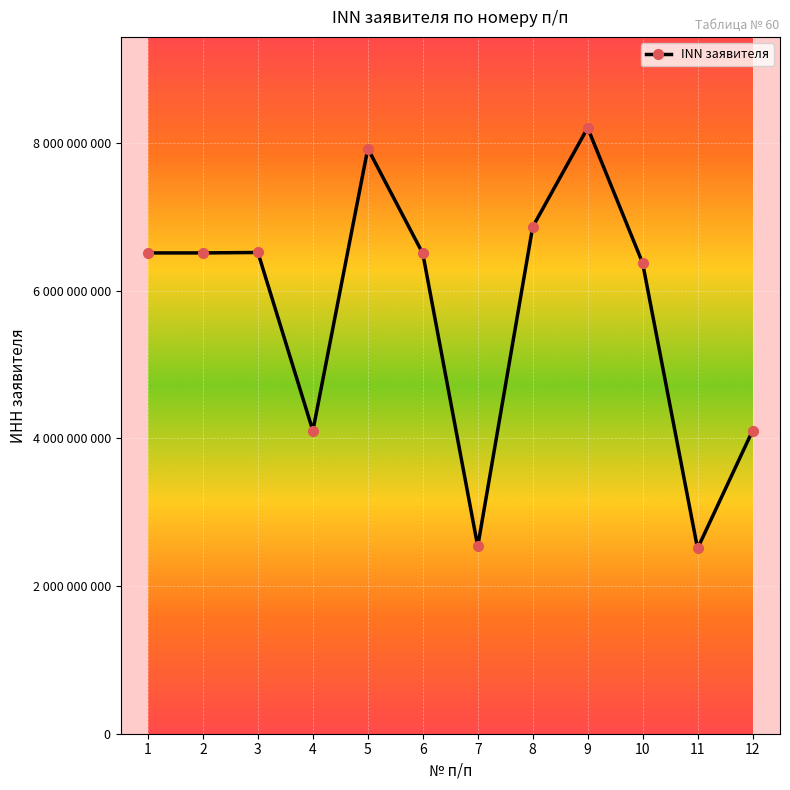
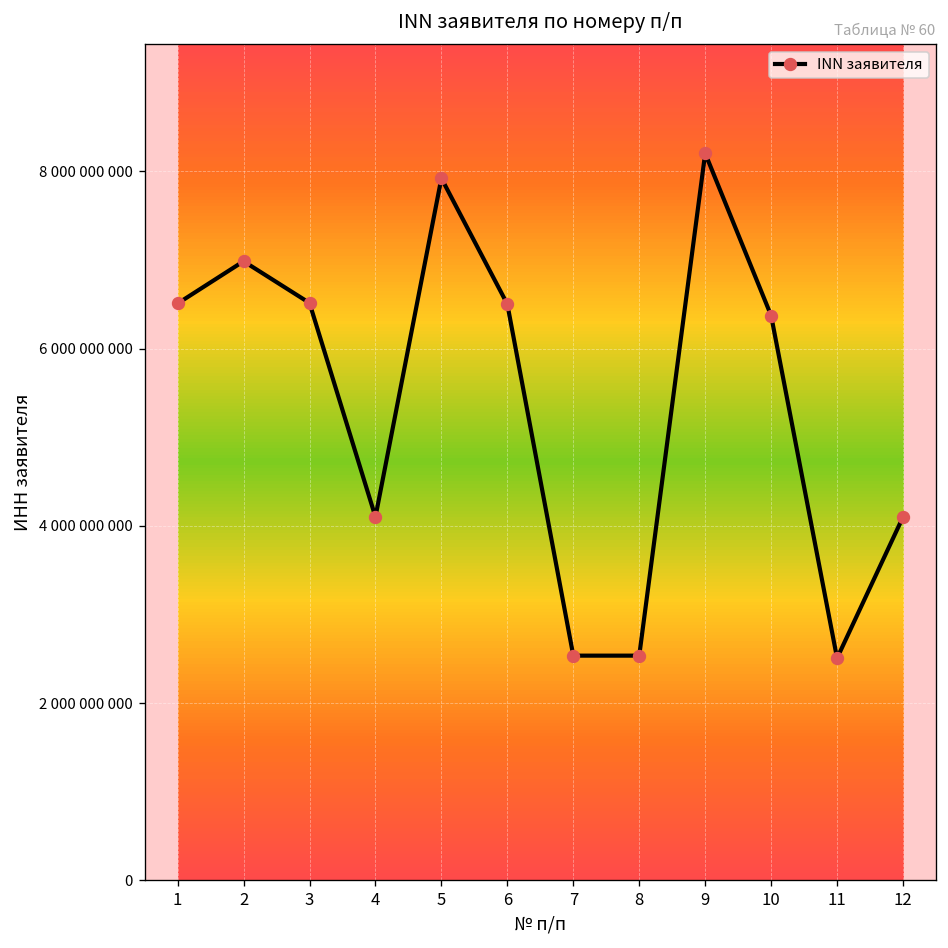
2: 6500000000 -> 7000000000
8: 6900000000 -> 2500000000
